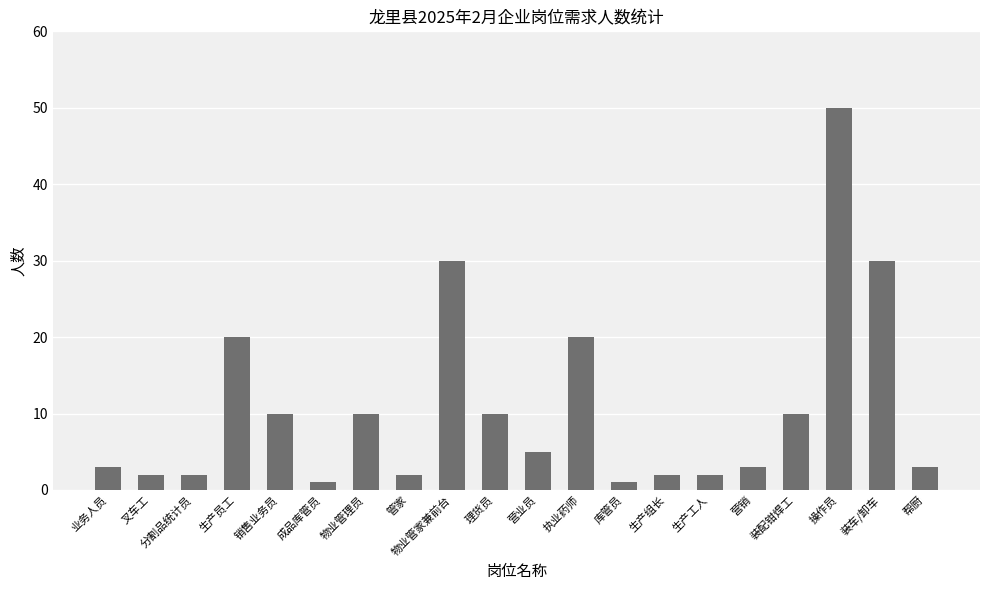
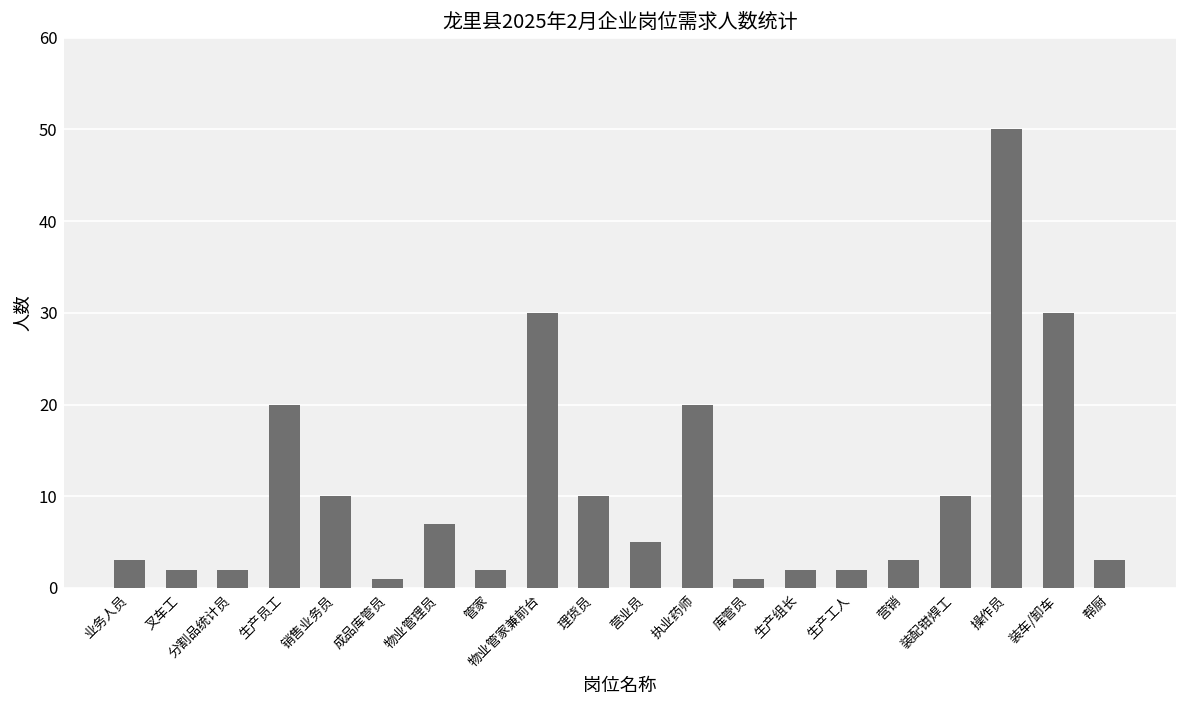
物业管理员: 10 -> 7
